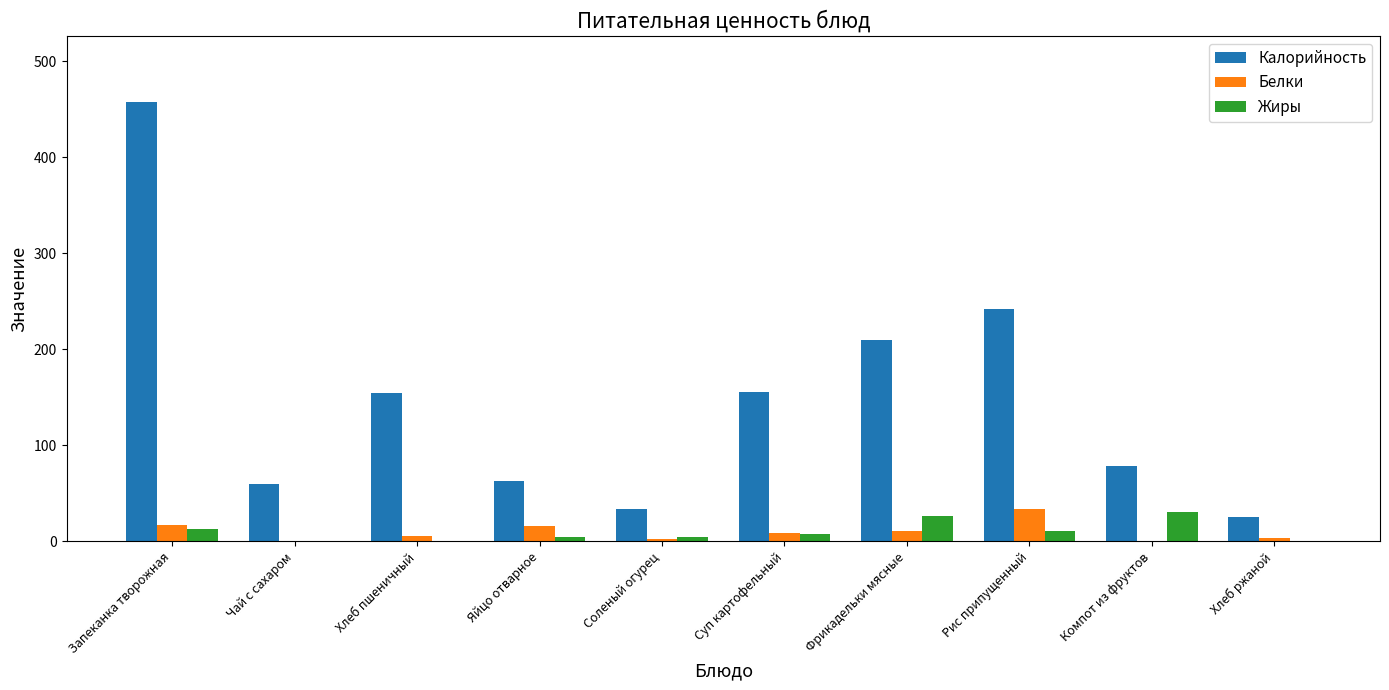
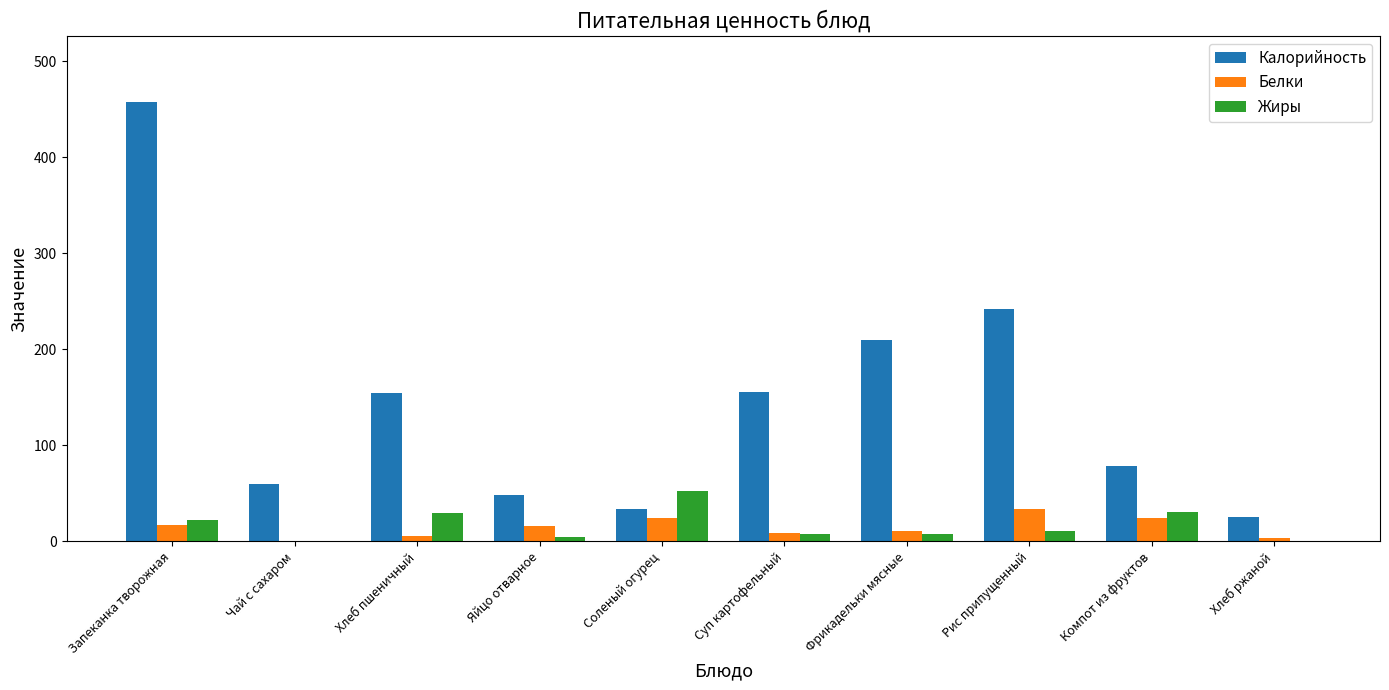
Жиры, Запеканка творожная: 10 -> 20
Жиры, Хлеб пшеничный: 0 -> 30
Калорийность, Яйцо отварное: 60 -> 50
Белки, Соленый огурец: 0 -> 20
Жиры, Соленый огурец: 0 -> 50
Жиры, Фрикадельки мясные: 30 -> 10
Белки, Компот из фруктов: 0 -> 20
